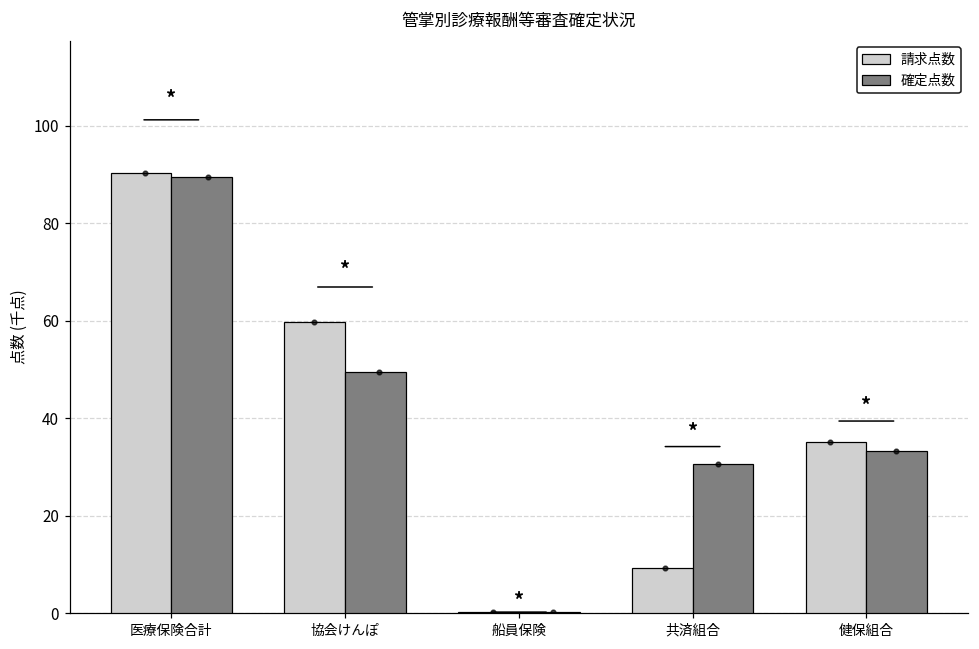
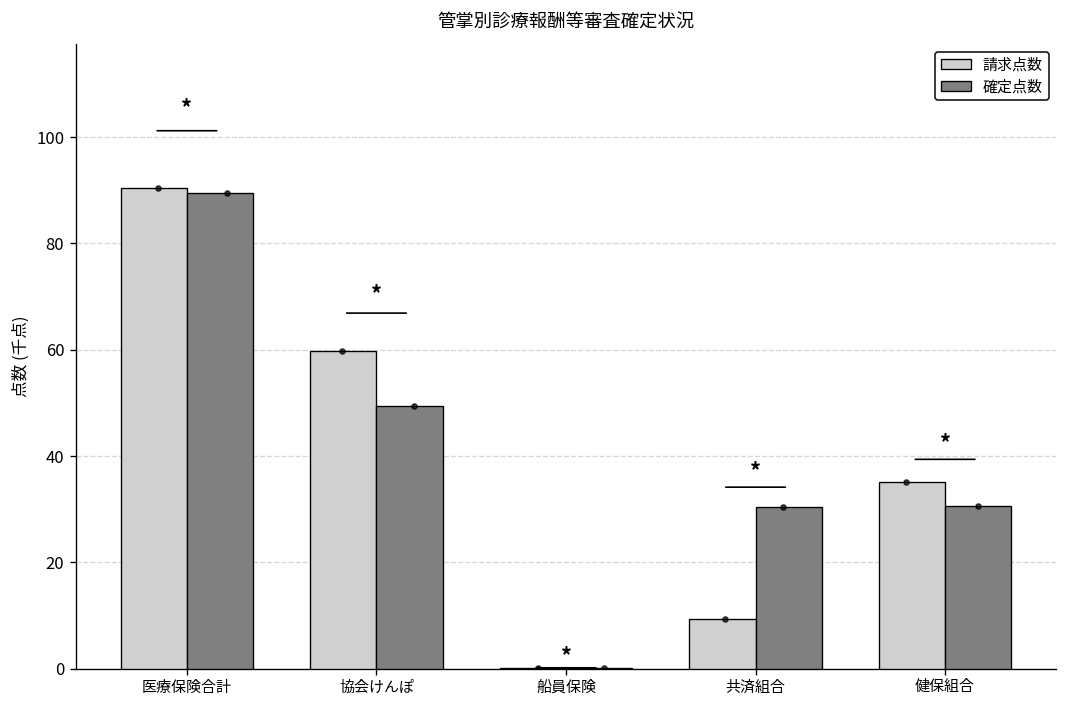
確定点数, 健保組合: 33 -> 31
